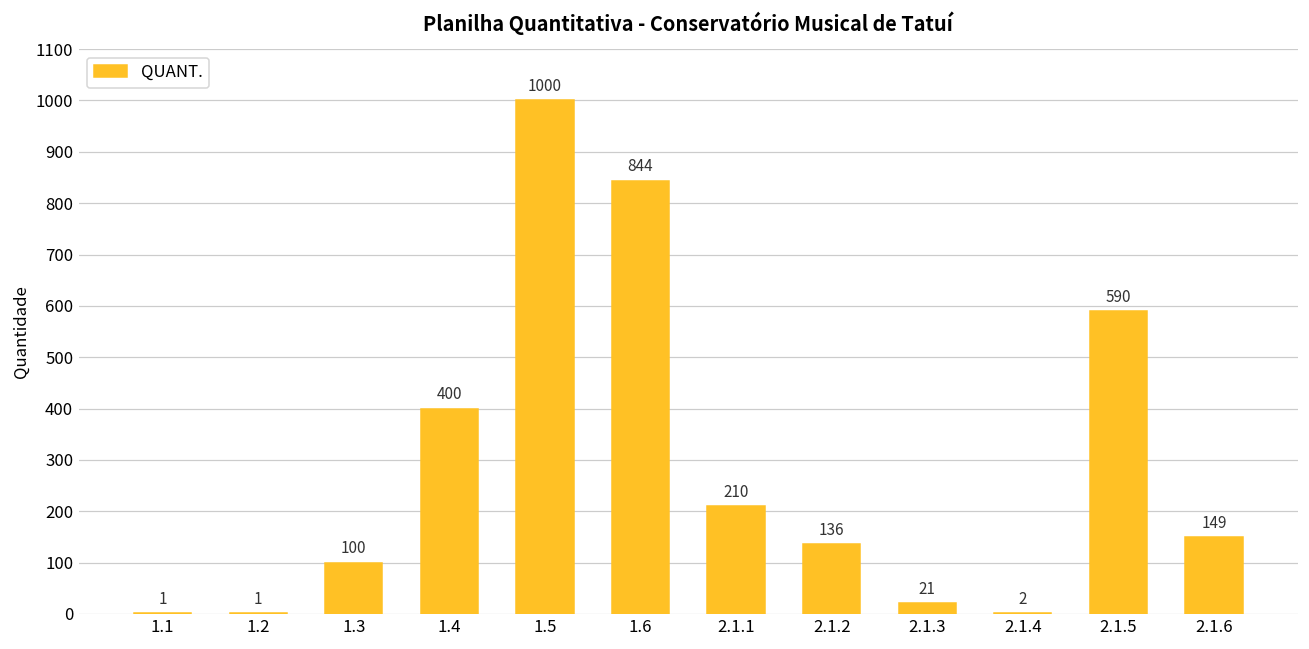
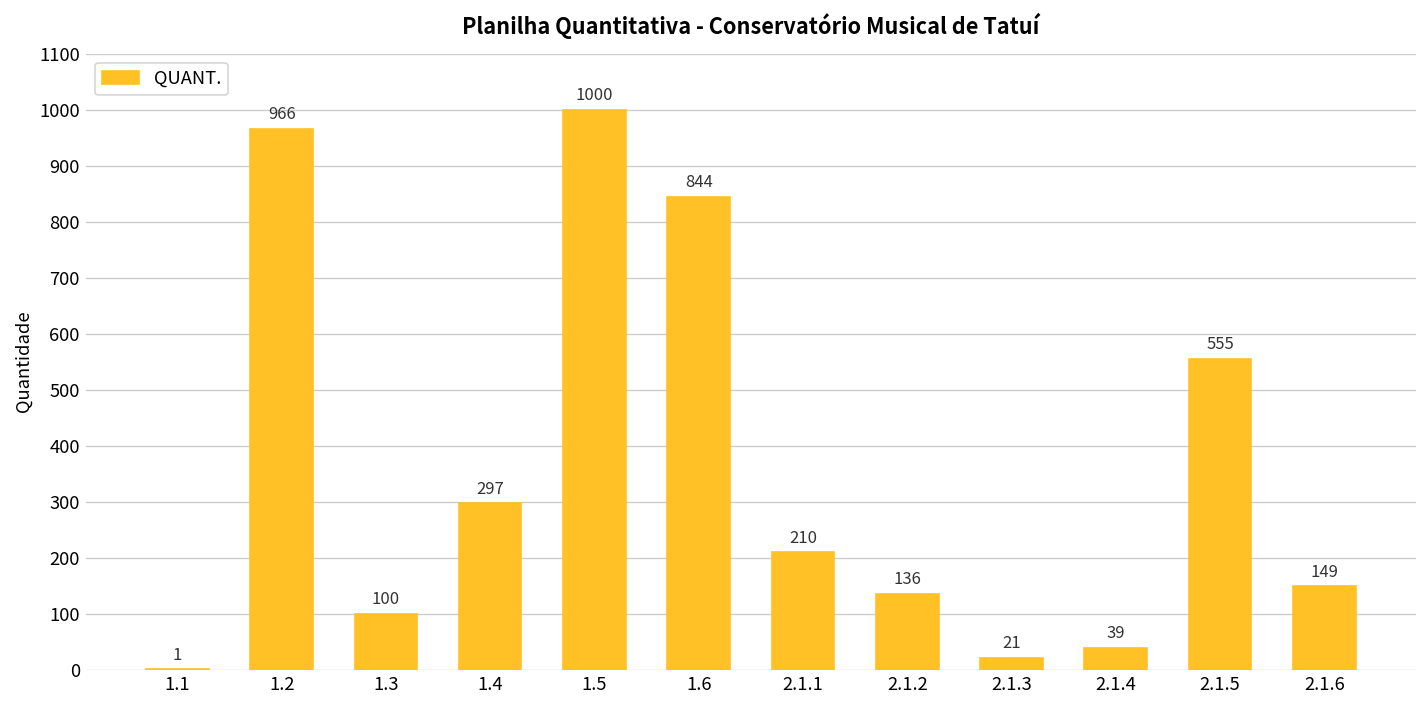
1.2: 1 -> 966
1.4: 400 -> 297
2.1.4: 2 -> 39
2.1.5: 590 -> 555
